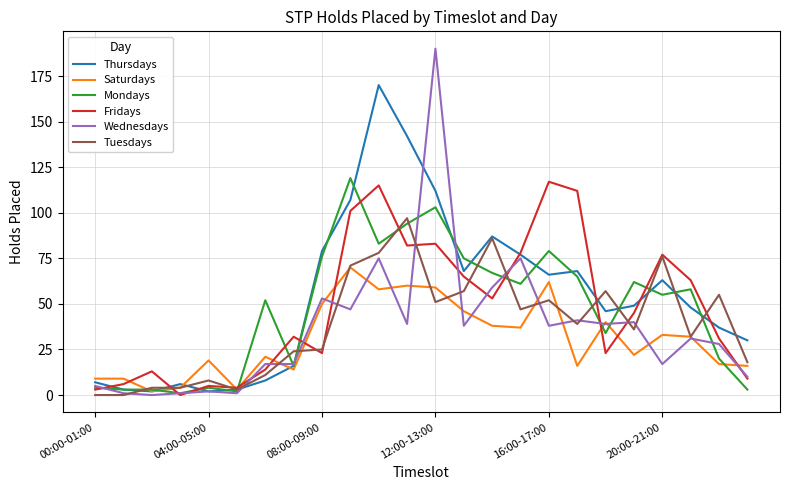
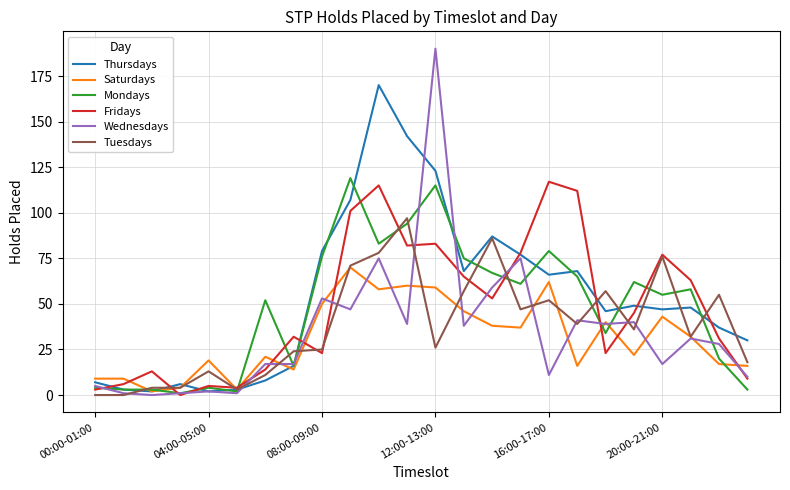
Tuesdays, 04:00-05:00: 8 -> 13
Thursdays, 12:00-13:00: 112 -> 123
Mondays, 12:00-13:00: 103 -> 115
Tuesdays, 12:00-13:00: 51 -> 26
Wednesdays, 16:00-17:00: 38 -> 11
Thursdays, 20:00-21:00: 63 -> 47
Saturdays, 20:00-21:00: 33 -> 43
